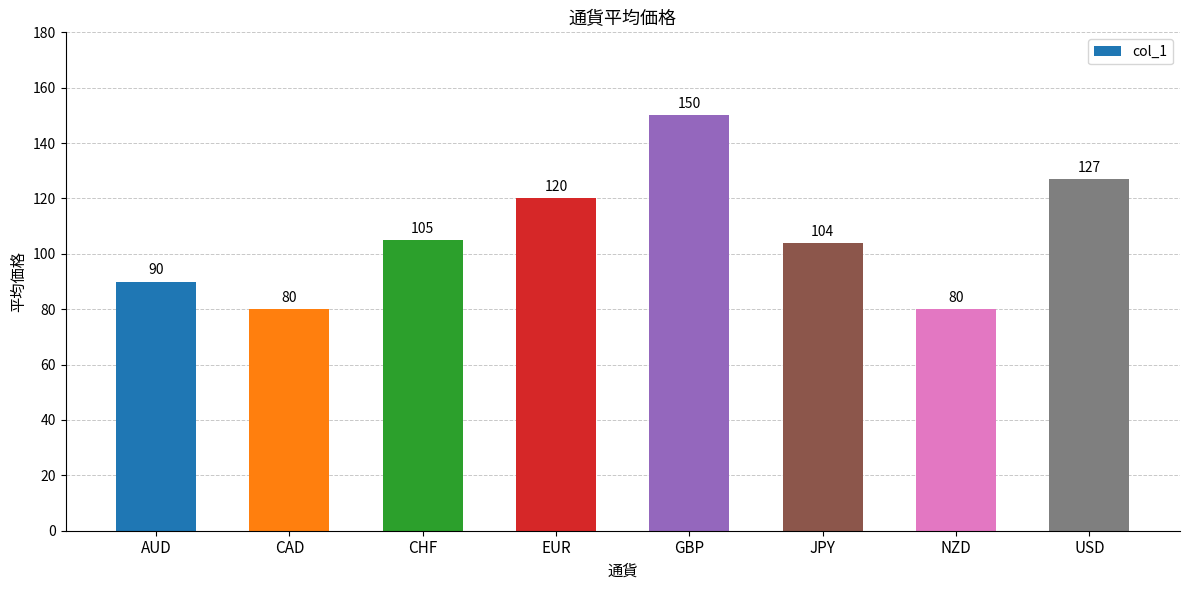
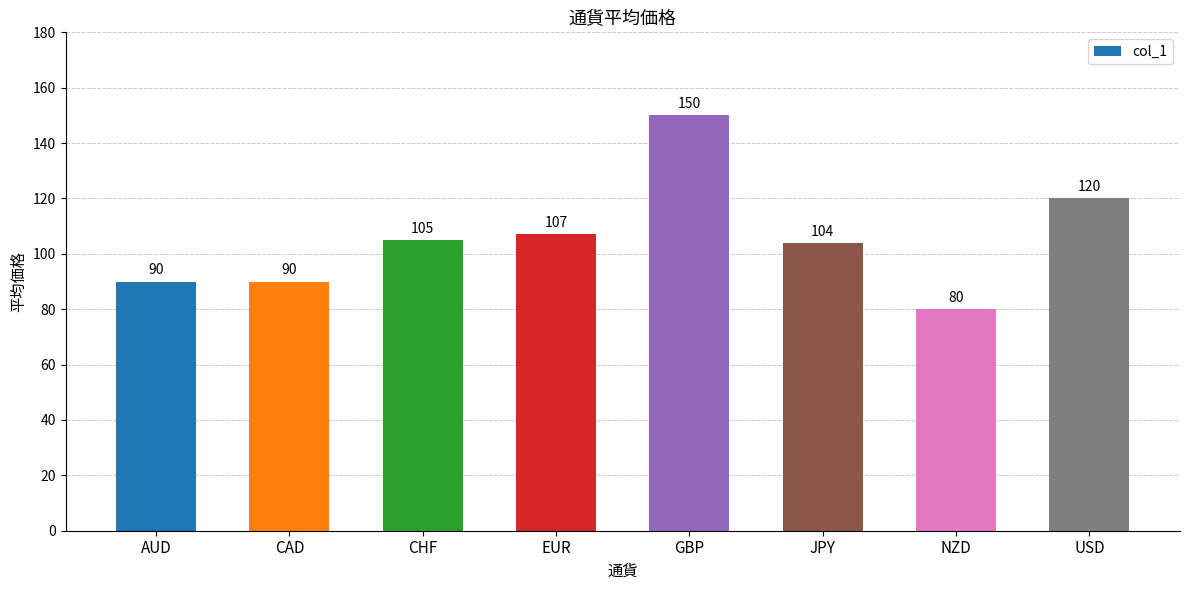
CAD: 80 -> 90
EUR: 120 -> 107
USD: 127 -> 120
